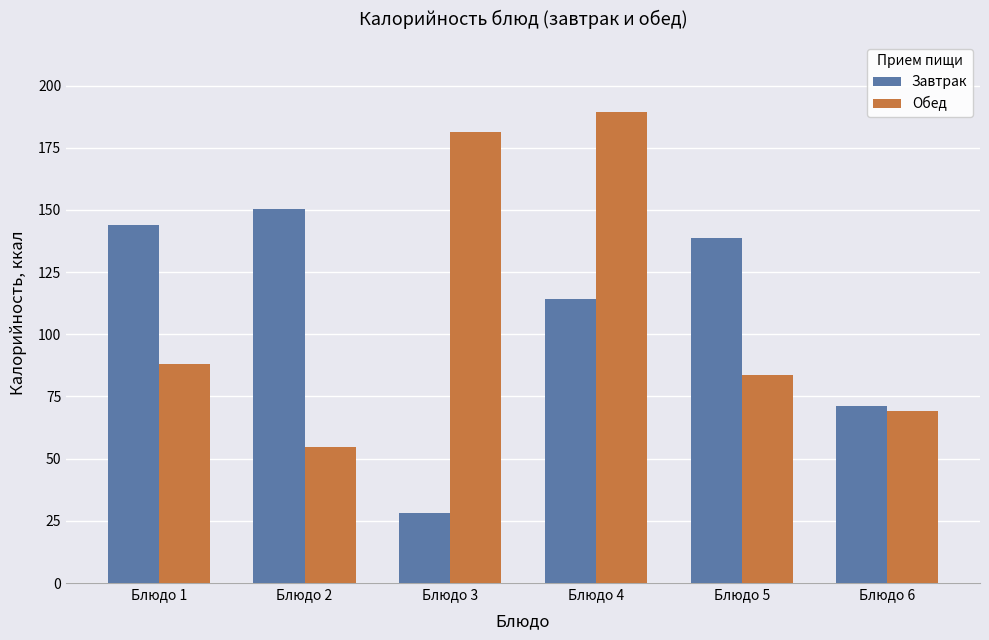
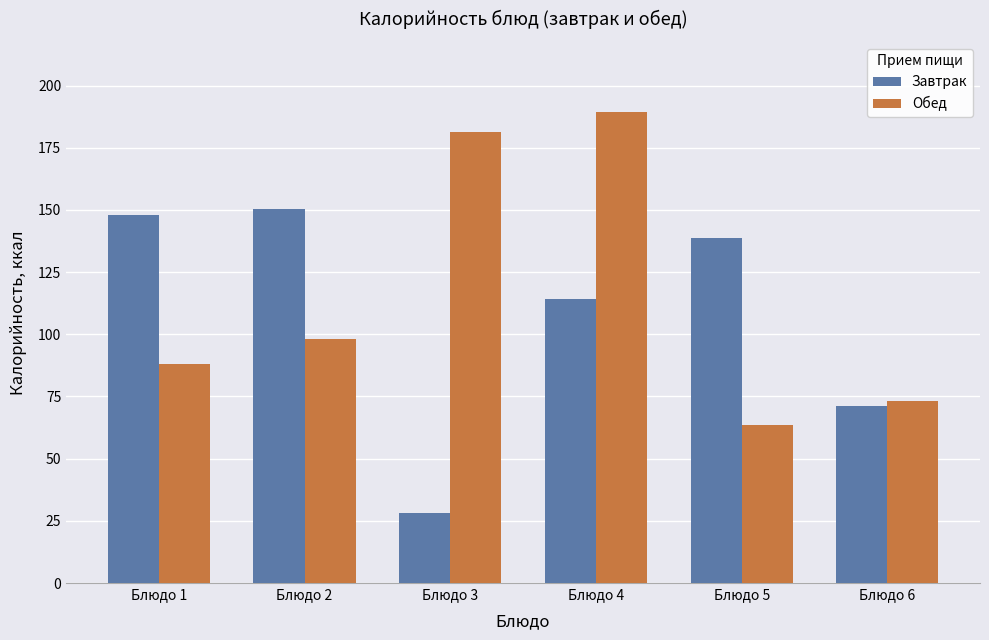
Завтрак, Блюдо 1: 144 -> 148
Обед, Блюдо 2: 55 -> 98
Обед, Блюдо 5: 84 -> 63
Обед, Блюдо 6: 69 -> 73
